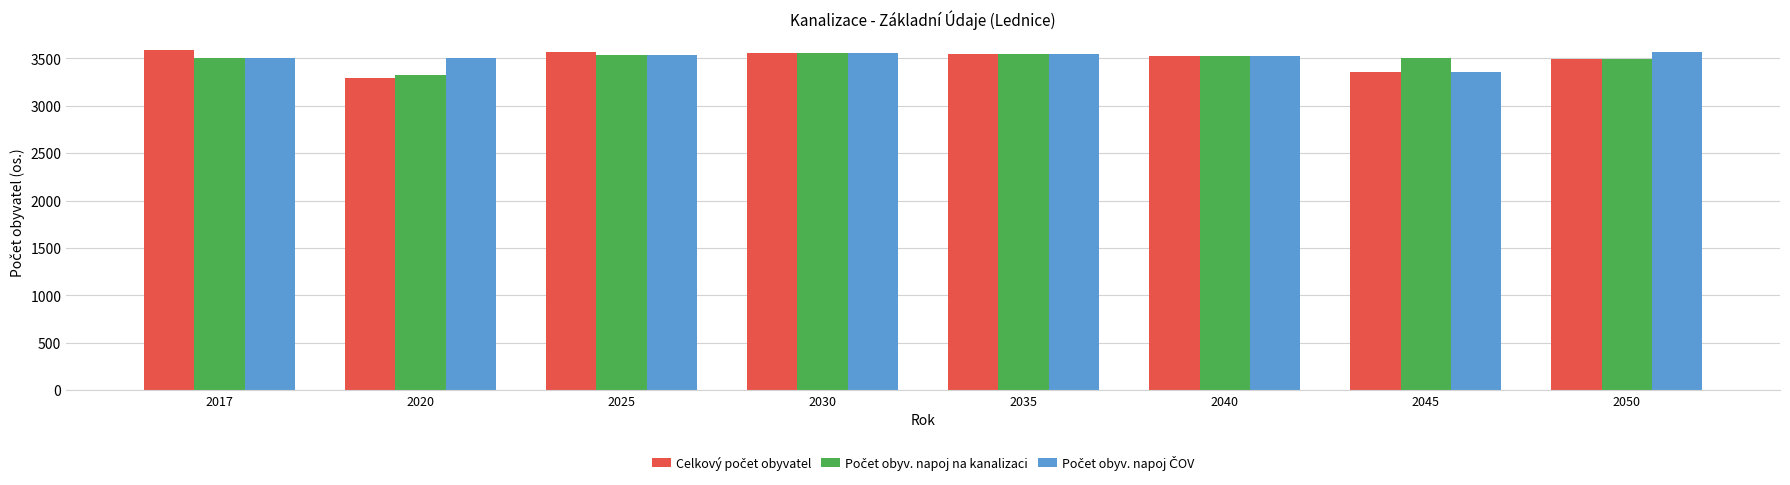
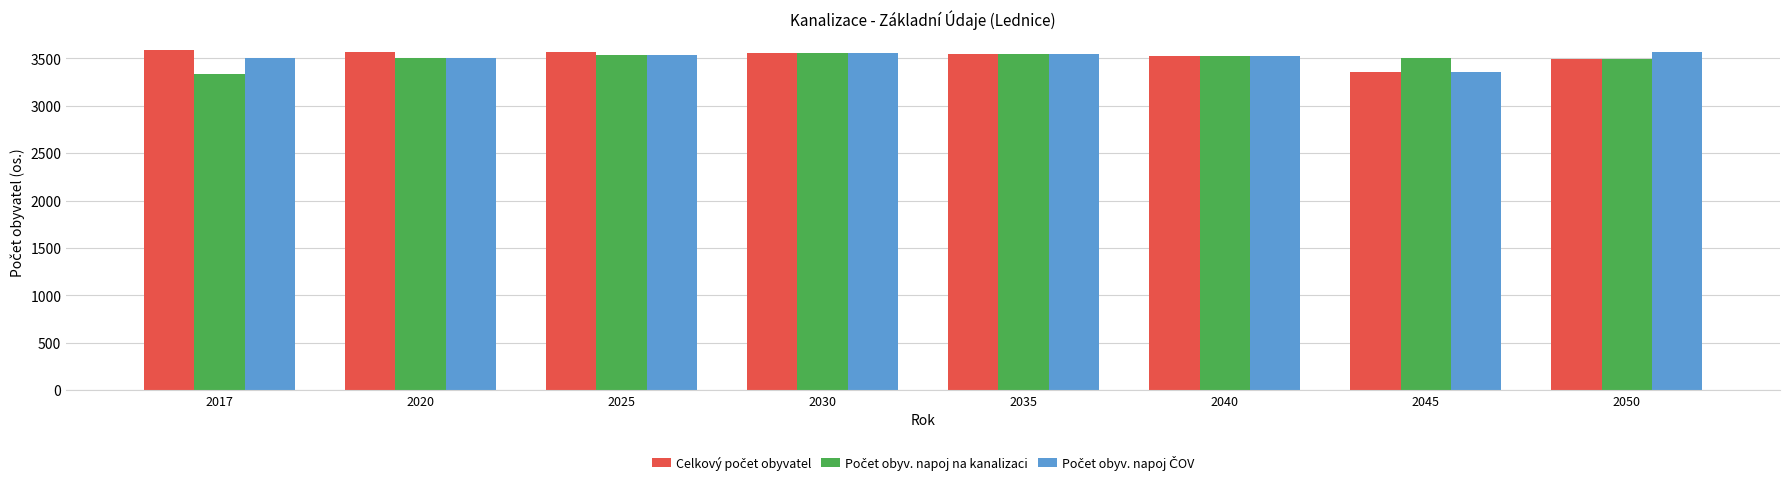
Počet obyv. napoj na kanalizaci, 2017: 3500 -> 3300
Celkový počet obyvatel, 2020: 3300 -> 3600
Počet obyv. napoj na kanalizaci, 2020: 3300 -> 3500
